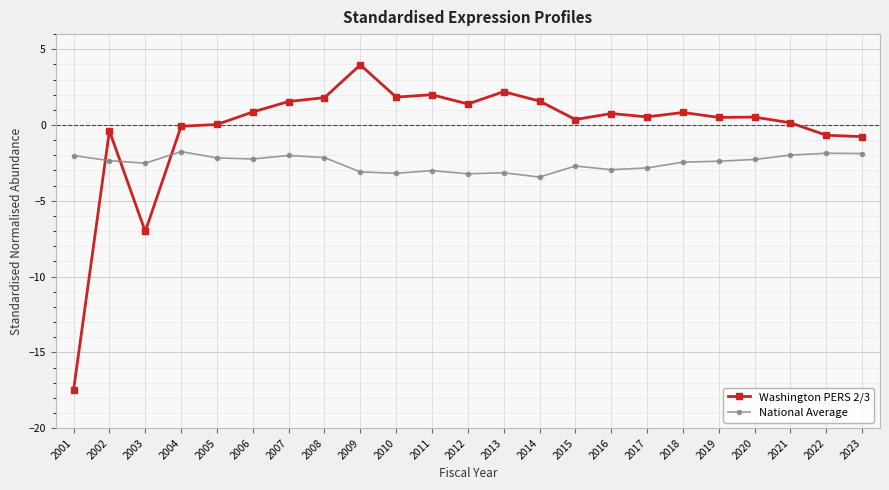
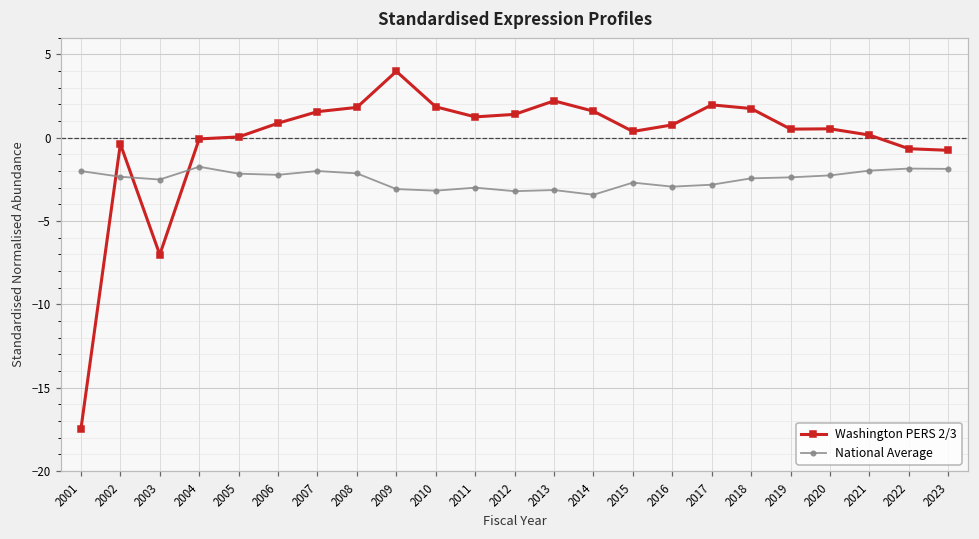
Washington PERS 2/3, 2011: 2.0 -> 1.2
Washington PERS 2/3, 2017: 0.5 -> 2.0
Washington PERS 2/3, 2018: 0.8 -> 1.7
